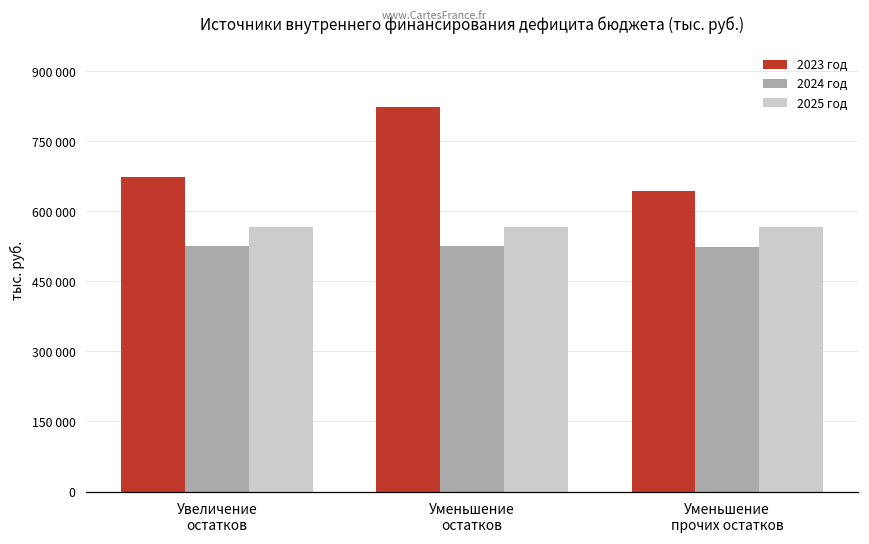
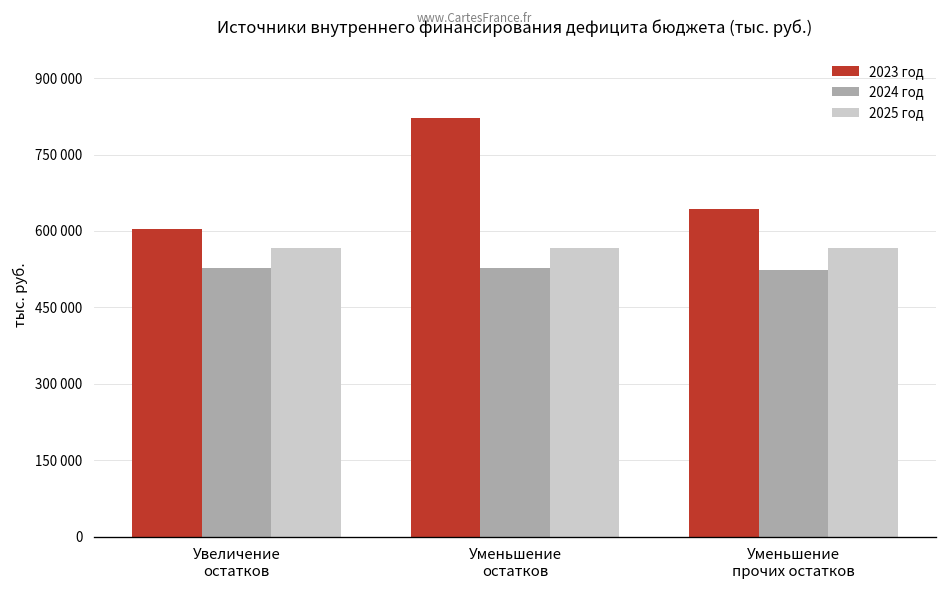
2023 год, Увеличение остатков: 670000 -> 600000
